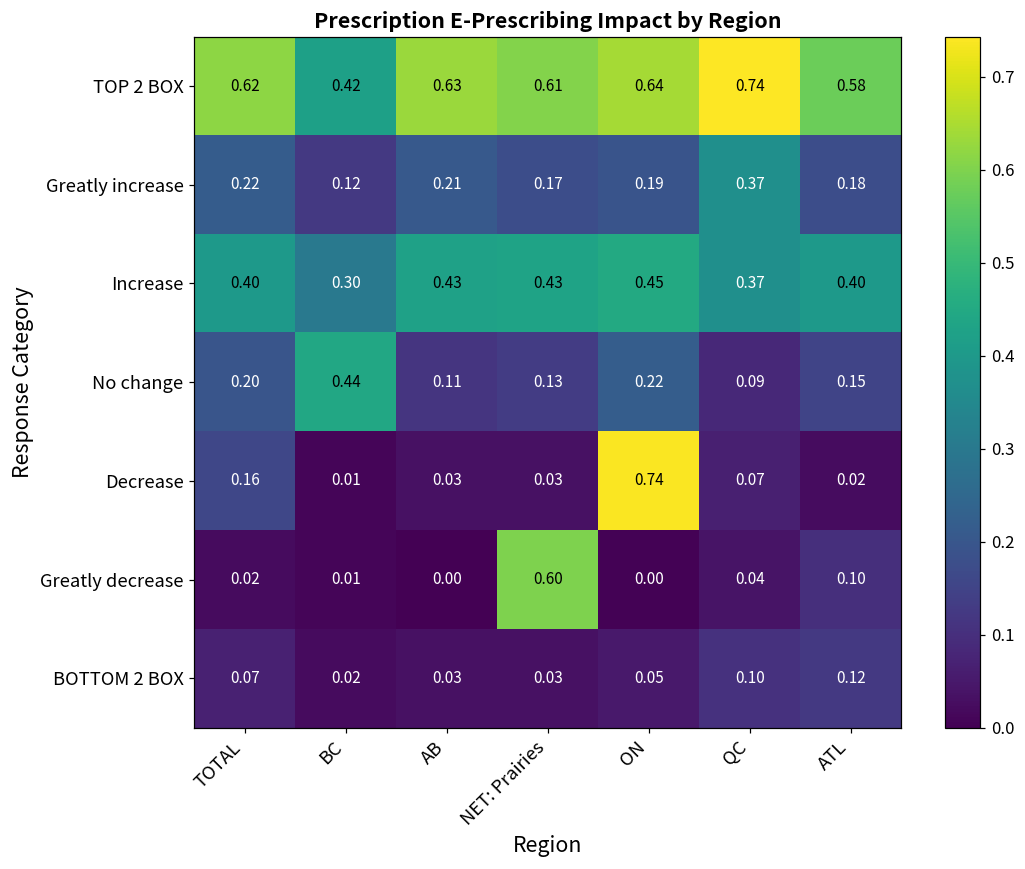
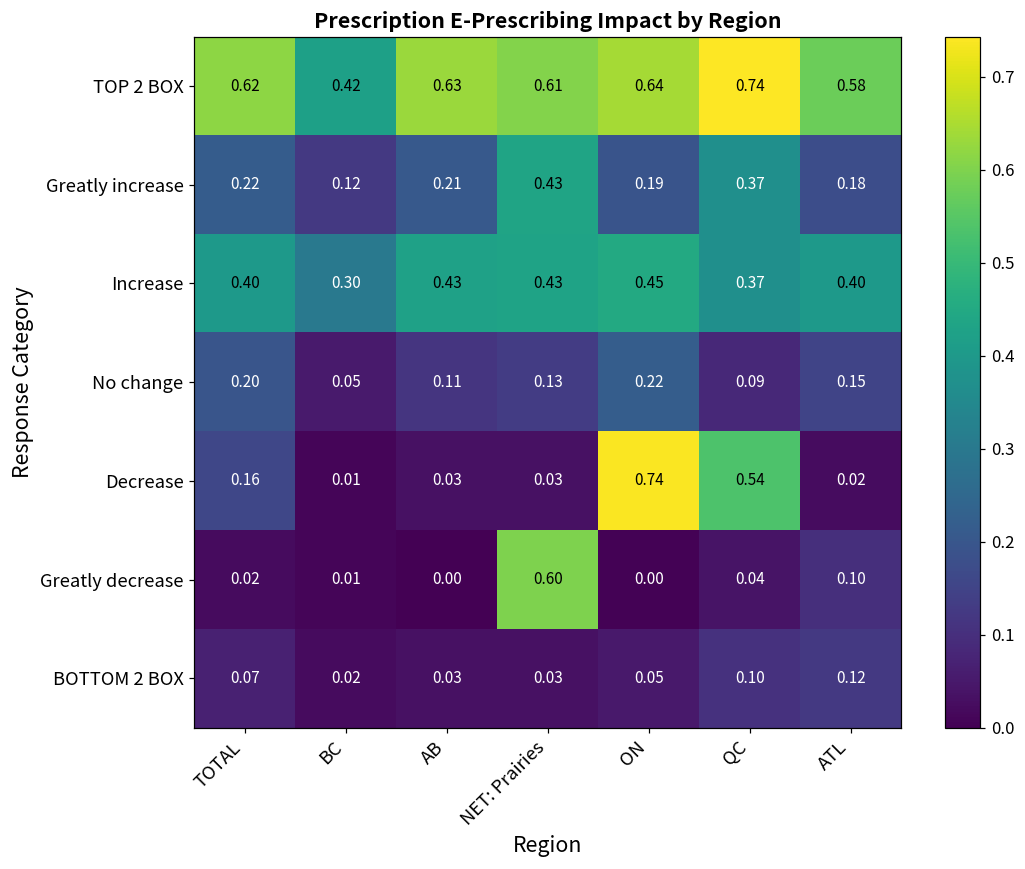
Greatly increase, NET: Prairies: 0.17 -> 0.43
No change, BC: 0.44 -> 0.05
Decrease, QC: 0.07 -> 0.54
